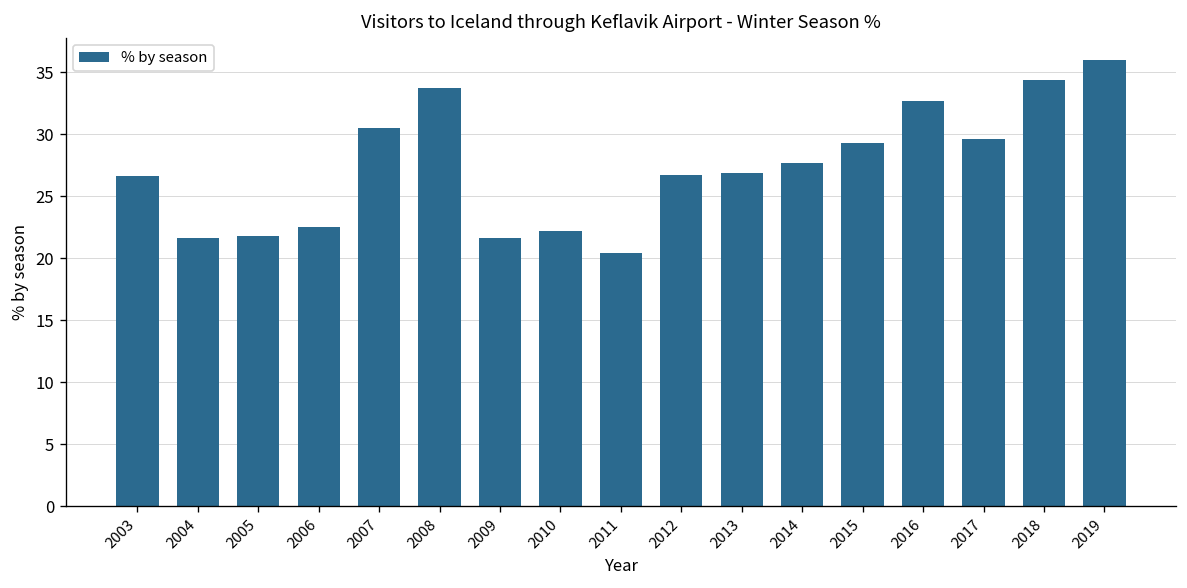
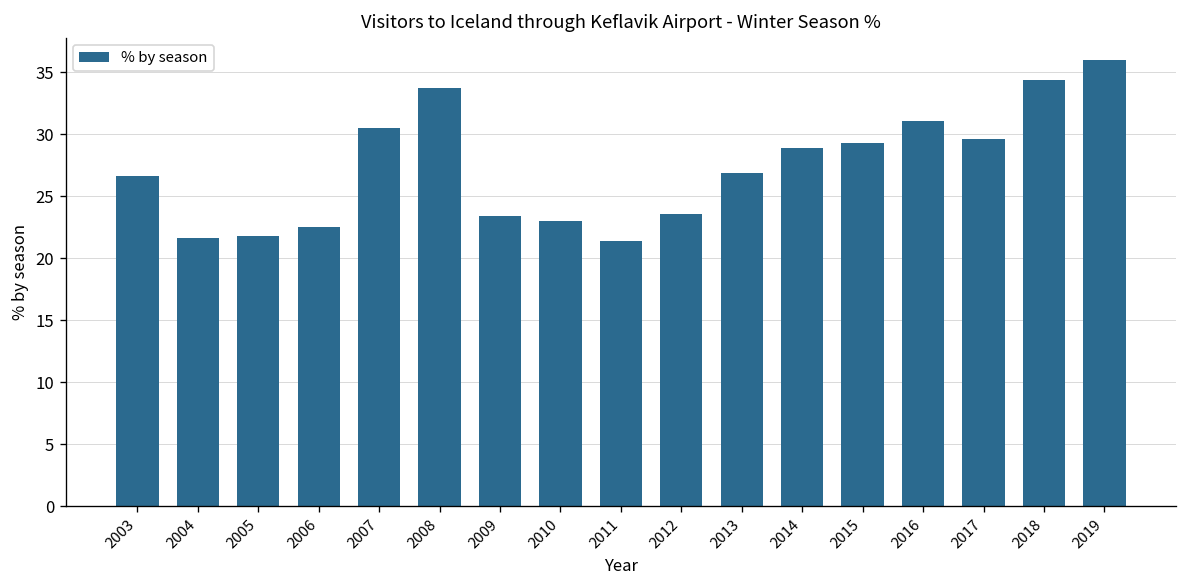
2009: 21.6 -> 23.4
2010: 22.2 -> 23.0
2011: 20.4 -> 21.4
2012: 26.7 -> 23.6
2014: 27.7 -> 28.9
2016: 32.7 -> 31.1
